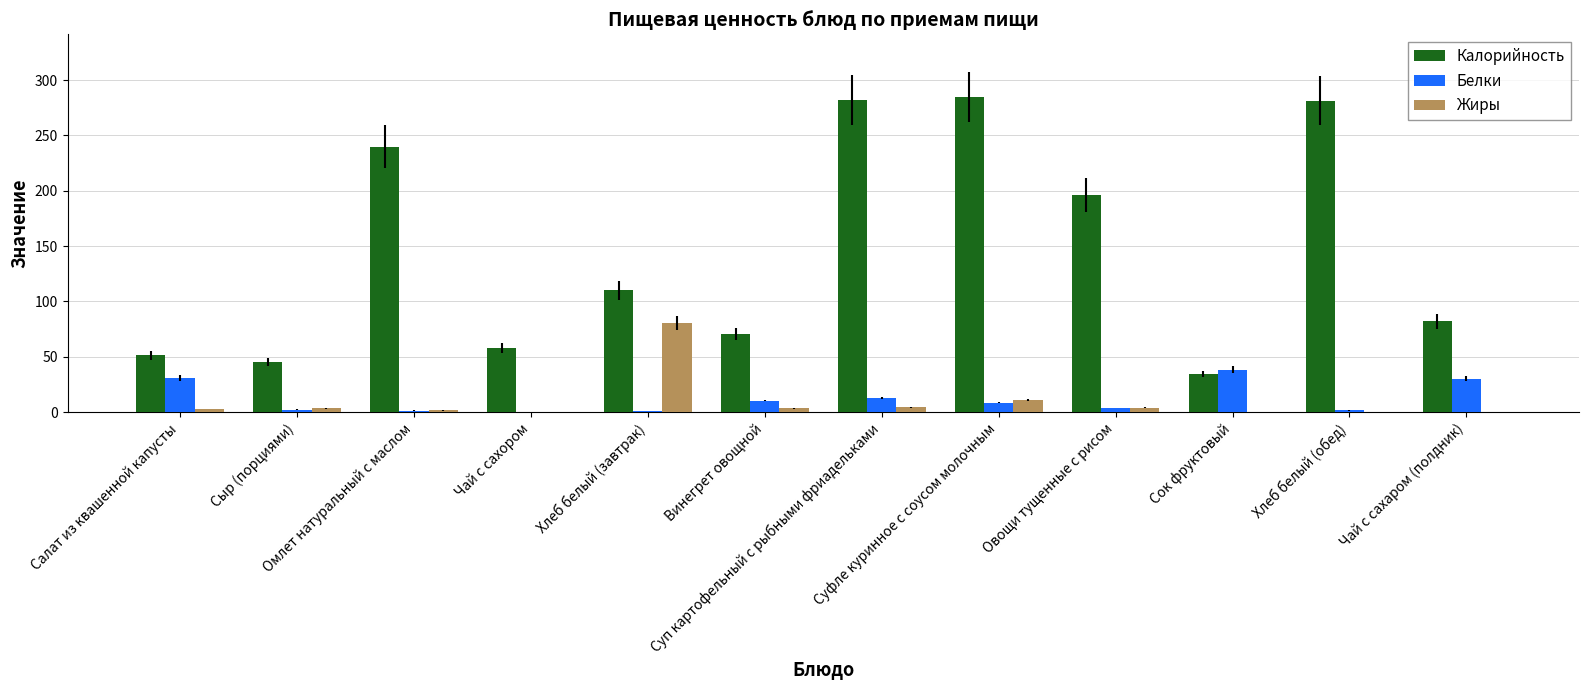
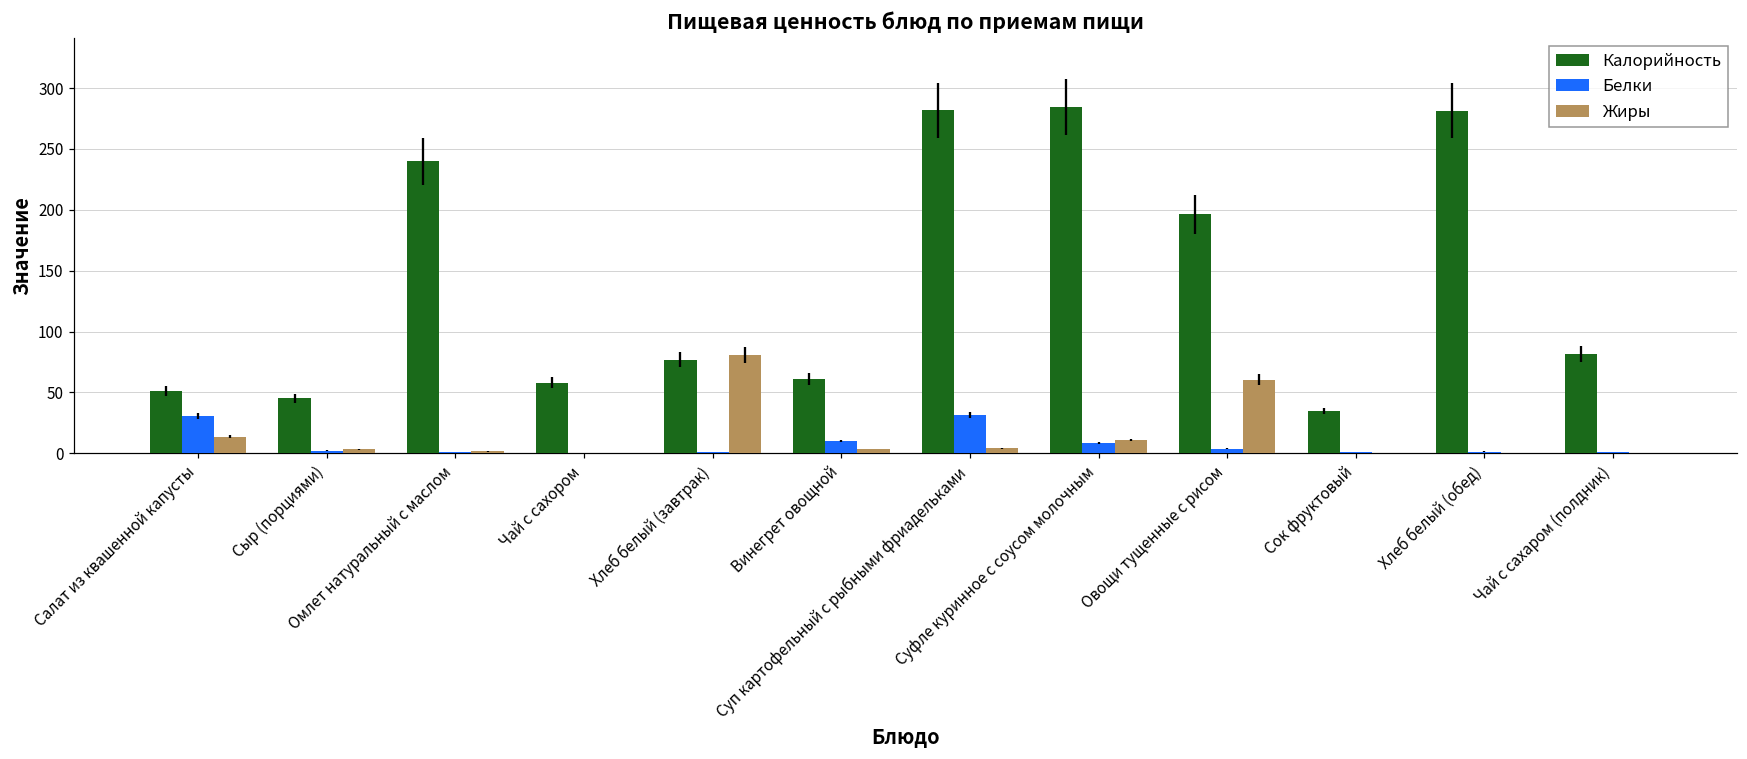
Жиры, Салат из квашенной капусты: 3 -> 14
Калорийность, Хлеб белый (завтрак): 110 -> 77
Калорийность, Винегрет овощной: 71 -> 61
Белки, Суп картофельный с рыбными фриадельками: 13 -> 32
Жиры, Овощи тущенные с рисом: 4 -> 61
Белки, Сок фруктовый: 38 -> 1
Белки, Чай с сахаром (полдник): 30 -> 1
